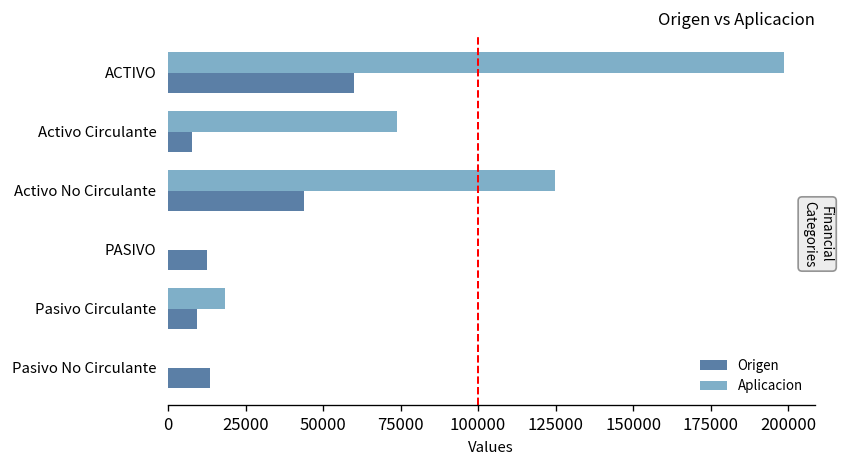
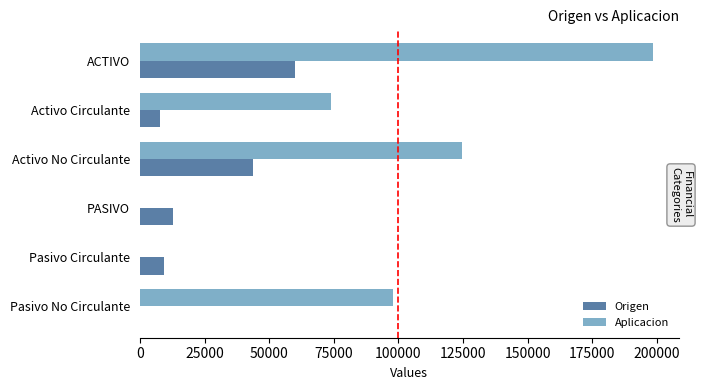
Aplicacion, Pasivo Circulante: 18000 -> 0
Aplicacion, Pasivo No Circulante: 0 -> 98000
Origen, Pasivo No Circulante: 14000 -> 0
